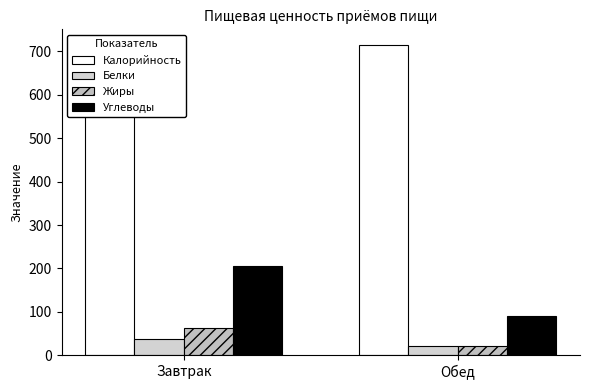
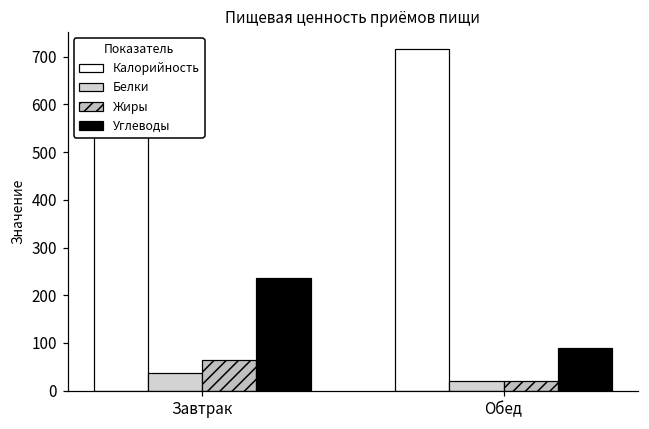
Углеводы, Завтрак: 200 -> 240
